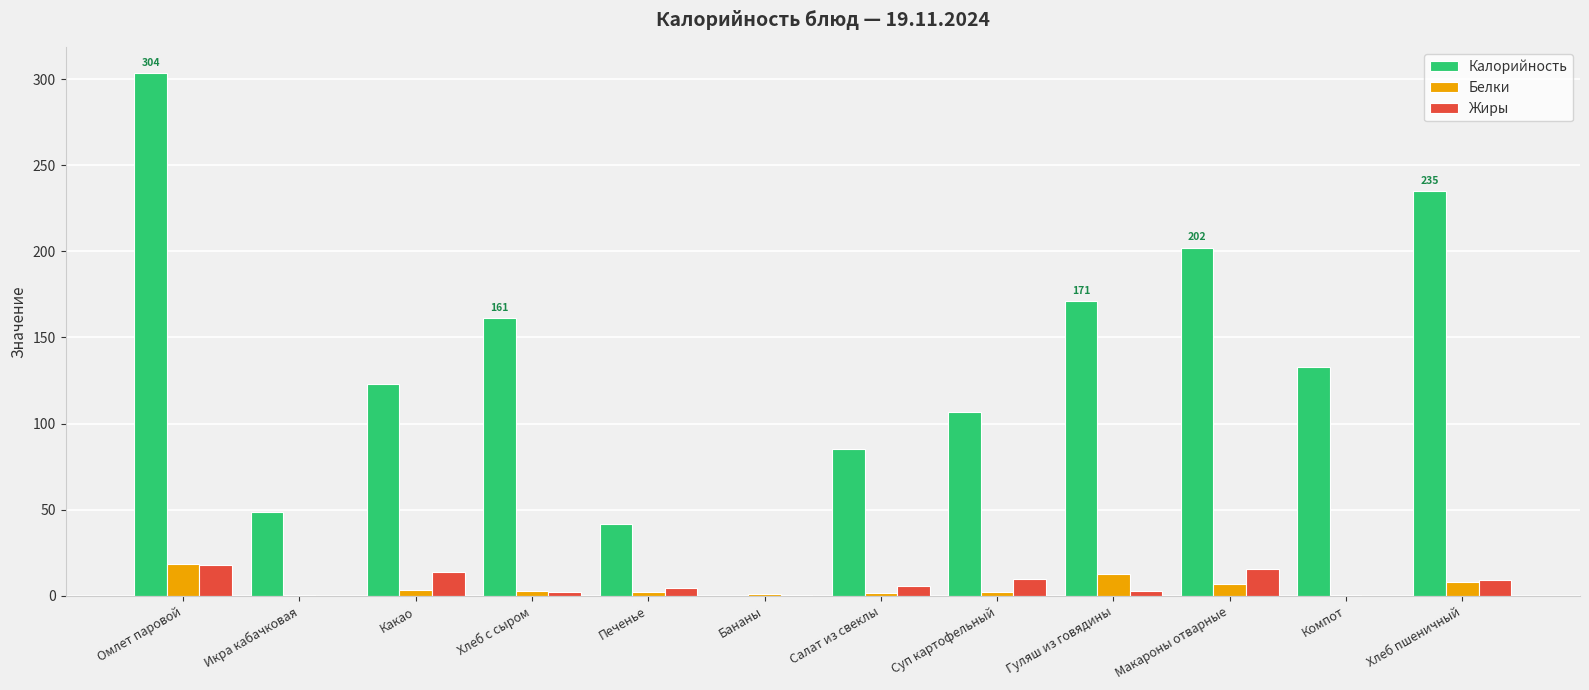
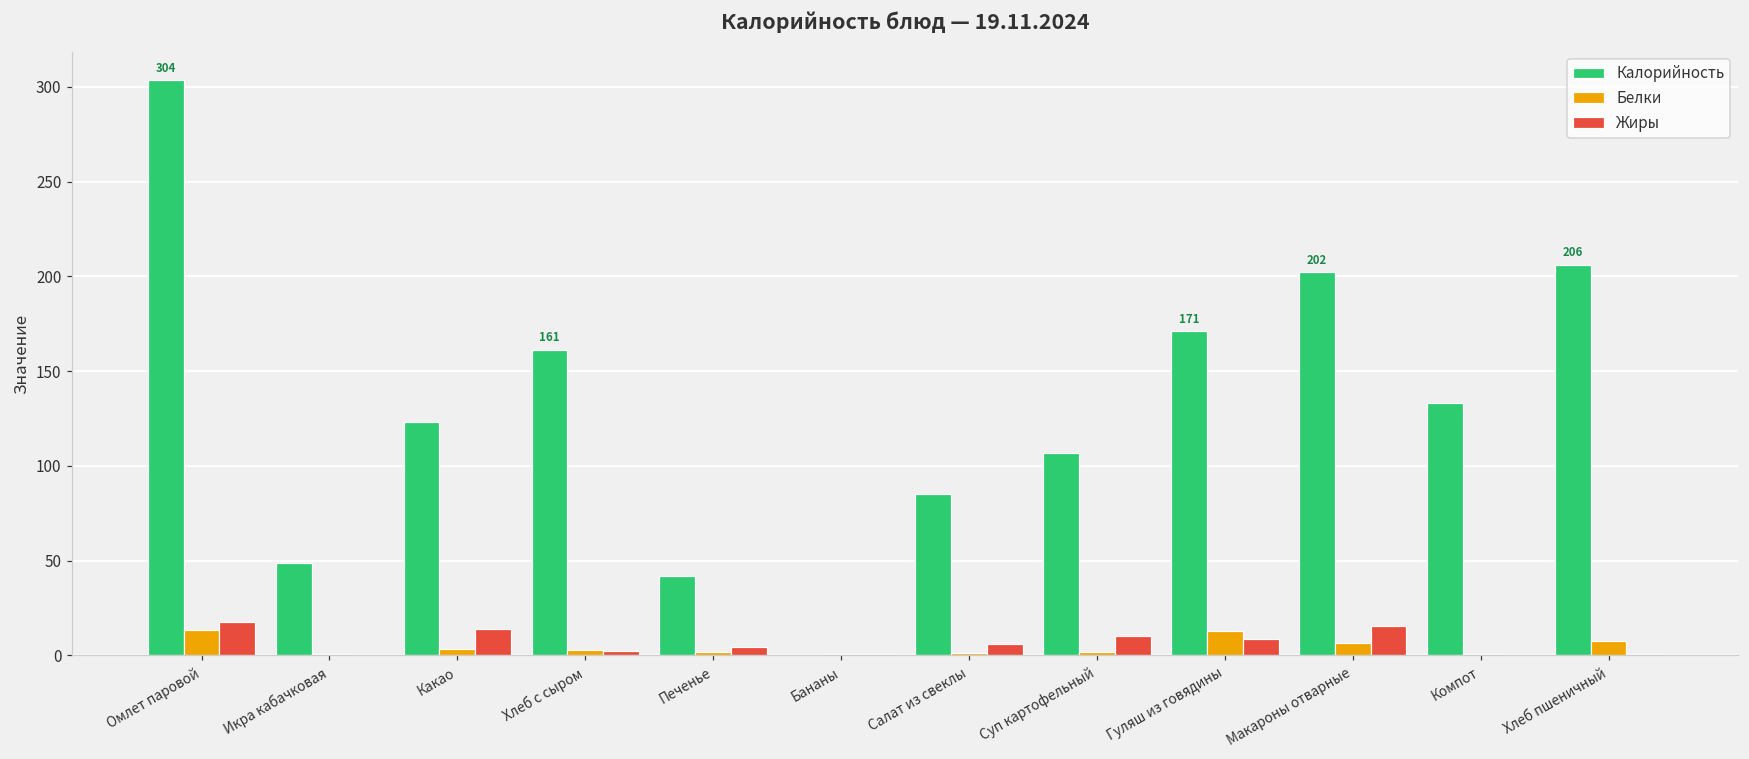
Белки, Омлет паровой: 19 -> 13
Жиры, Гуляш из говядины: 3 -> 9
Калорийность, Хлеб пшеничный: 235 -> 206
Жиры, Хлеб пшеничный: 10 -> 1
